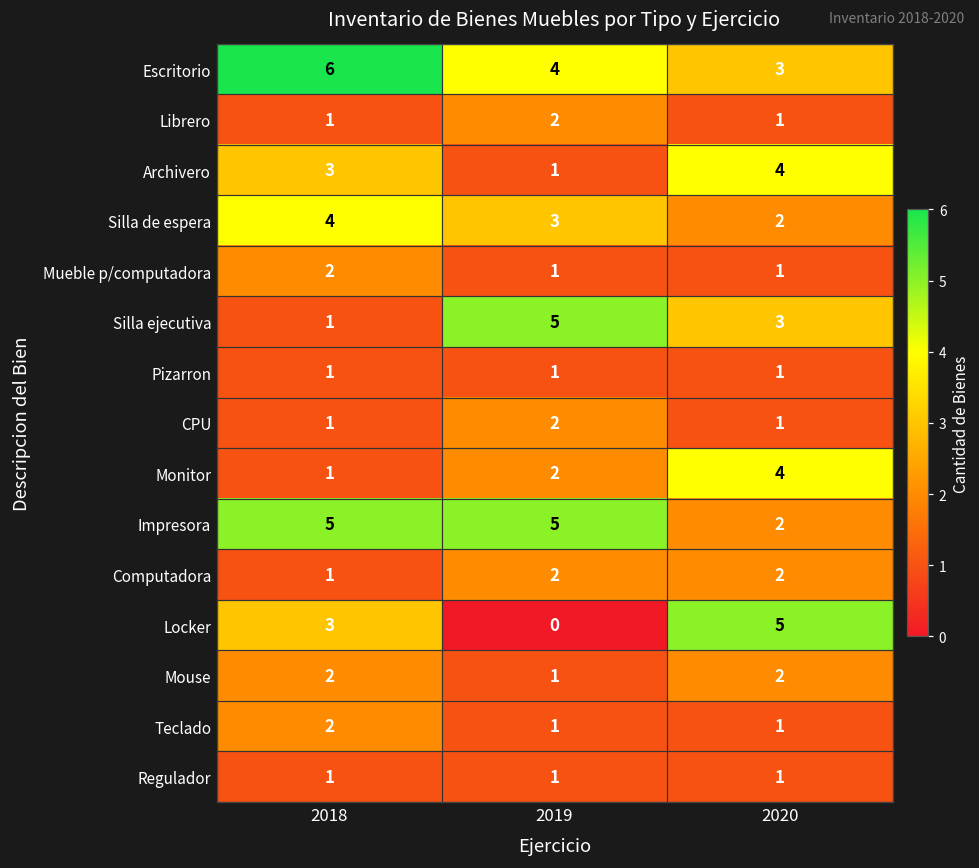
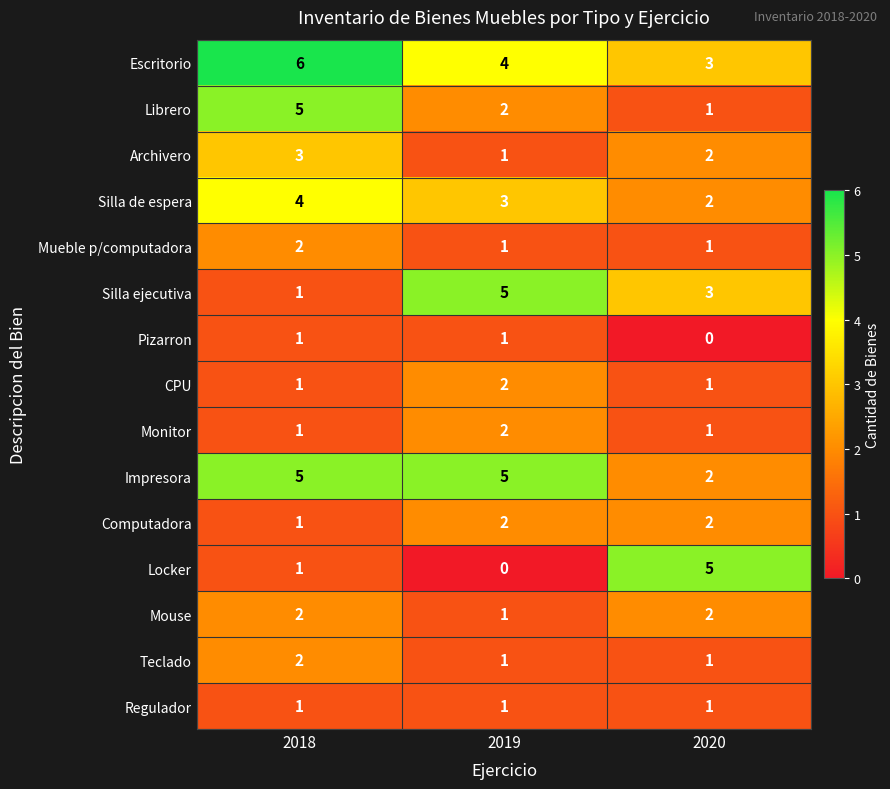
Librero, 2018: 1 -> 5
Archivero, 2020: 4 -> 2
Pizarron, 2020: 1 -> 0
Monitor, 2020: 4 -> 1
Locker, 2018: 3 -> 1
